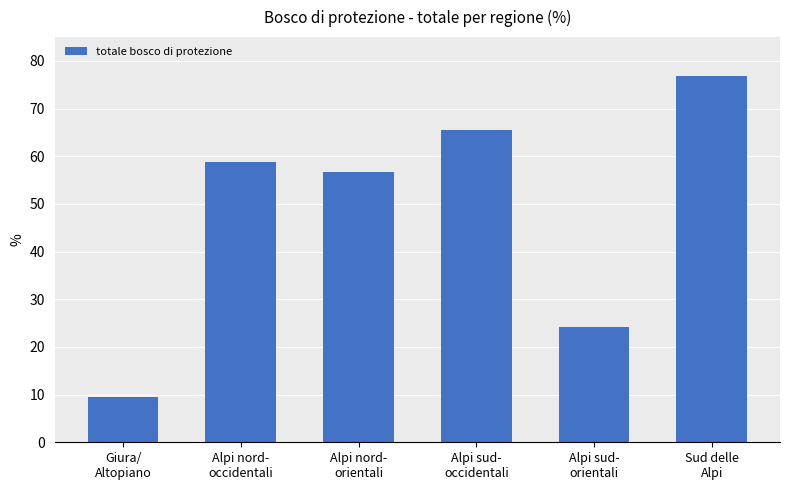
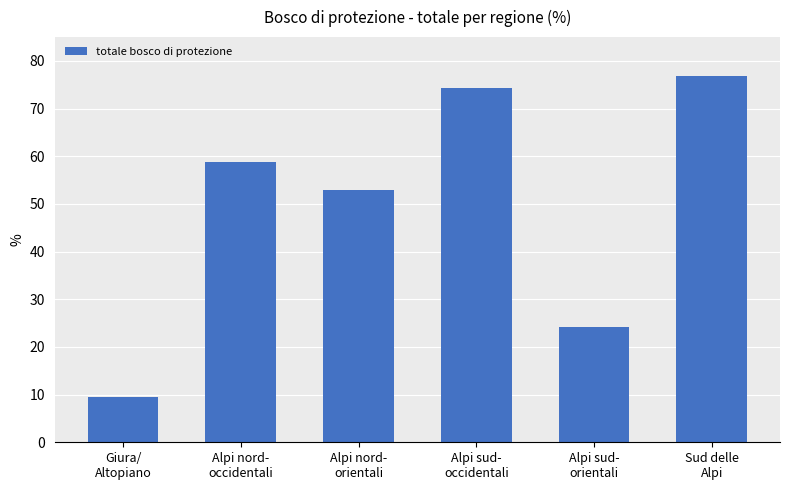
Alpi nord- orientali: 57 -> 53
Alpi sud- occidentali: 66 -> 74
